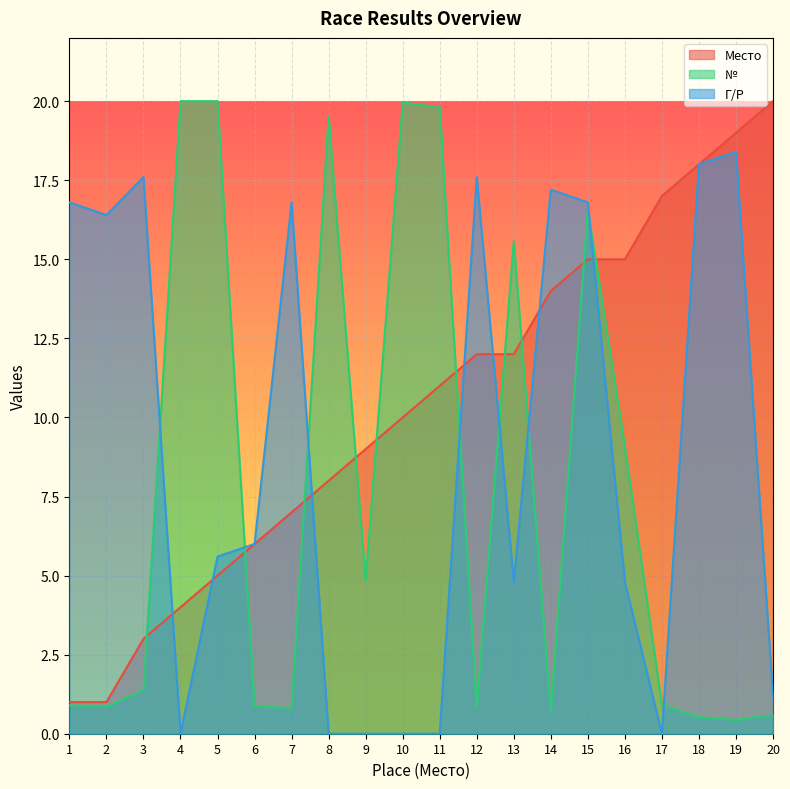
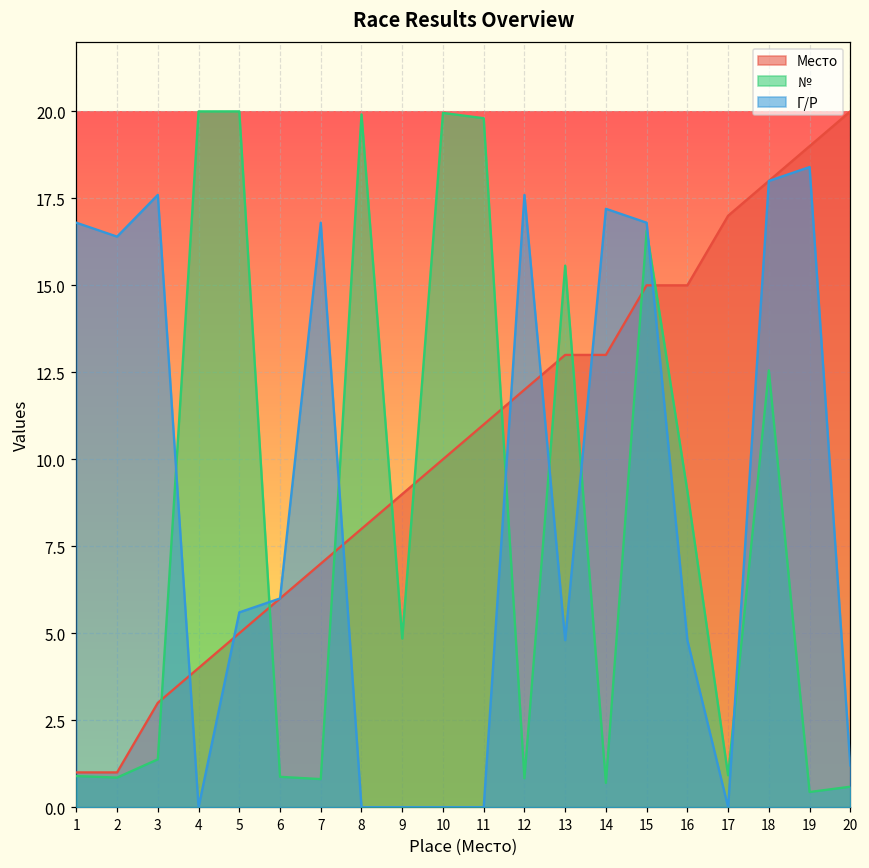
№, 8: 19.5 -> 19.9
Место, 13: 12 -> 13
Место, 14: 14 -> 13
№, 18: 0.5 -> 12.6
